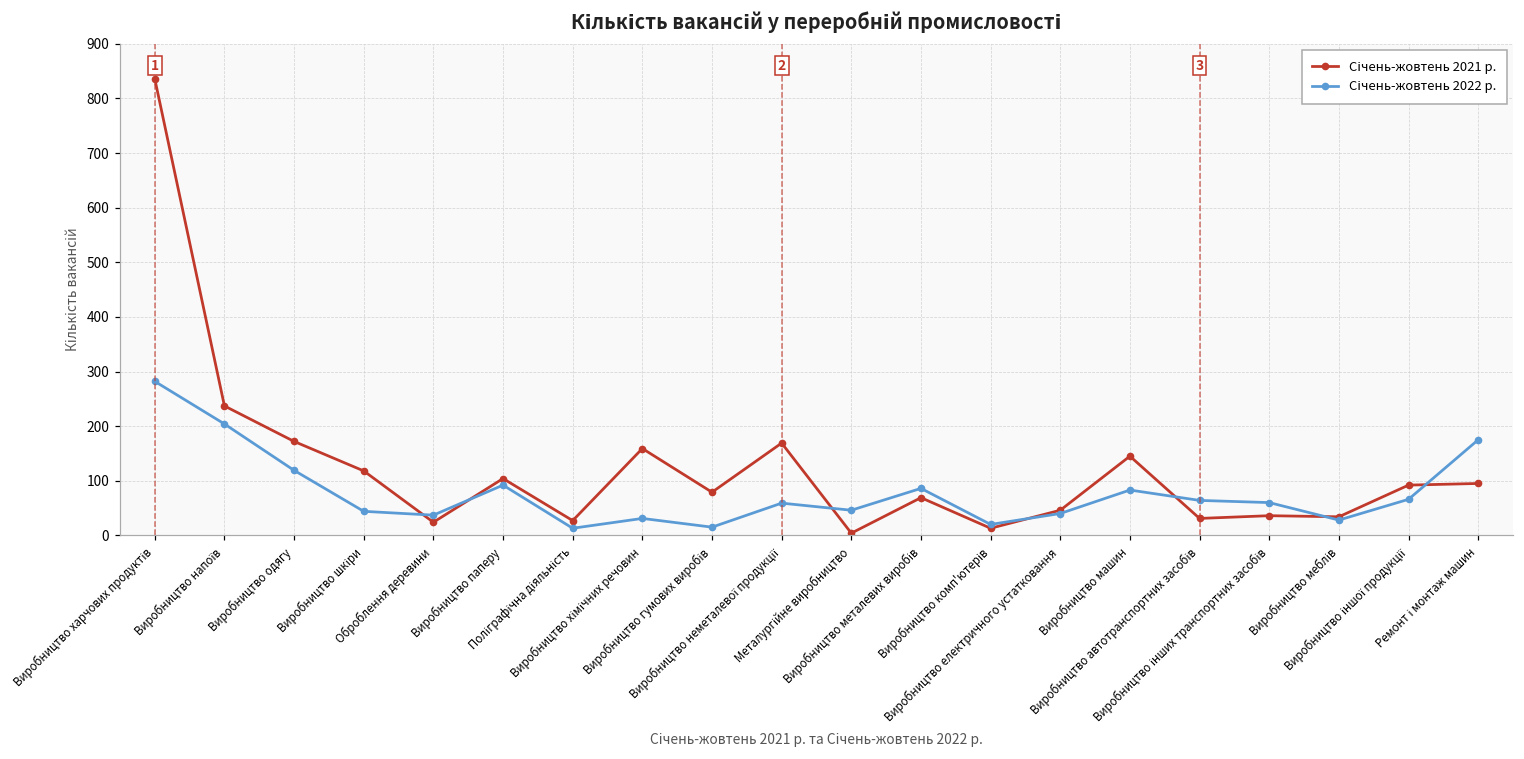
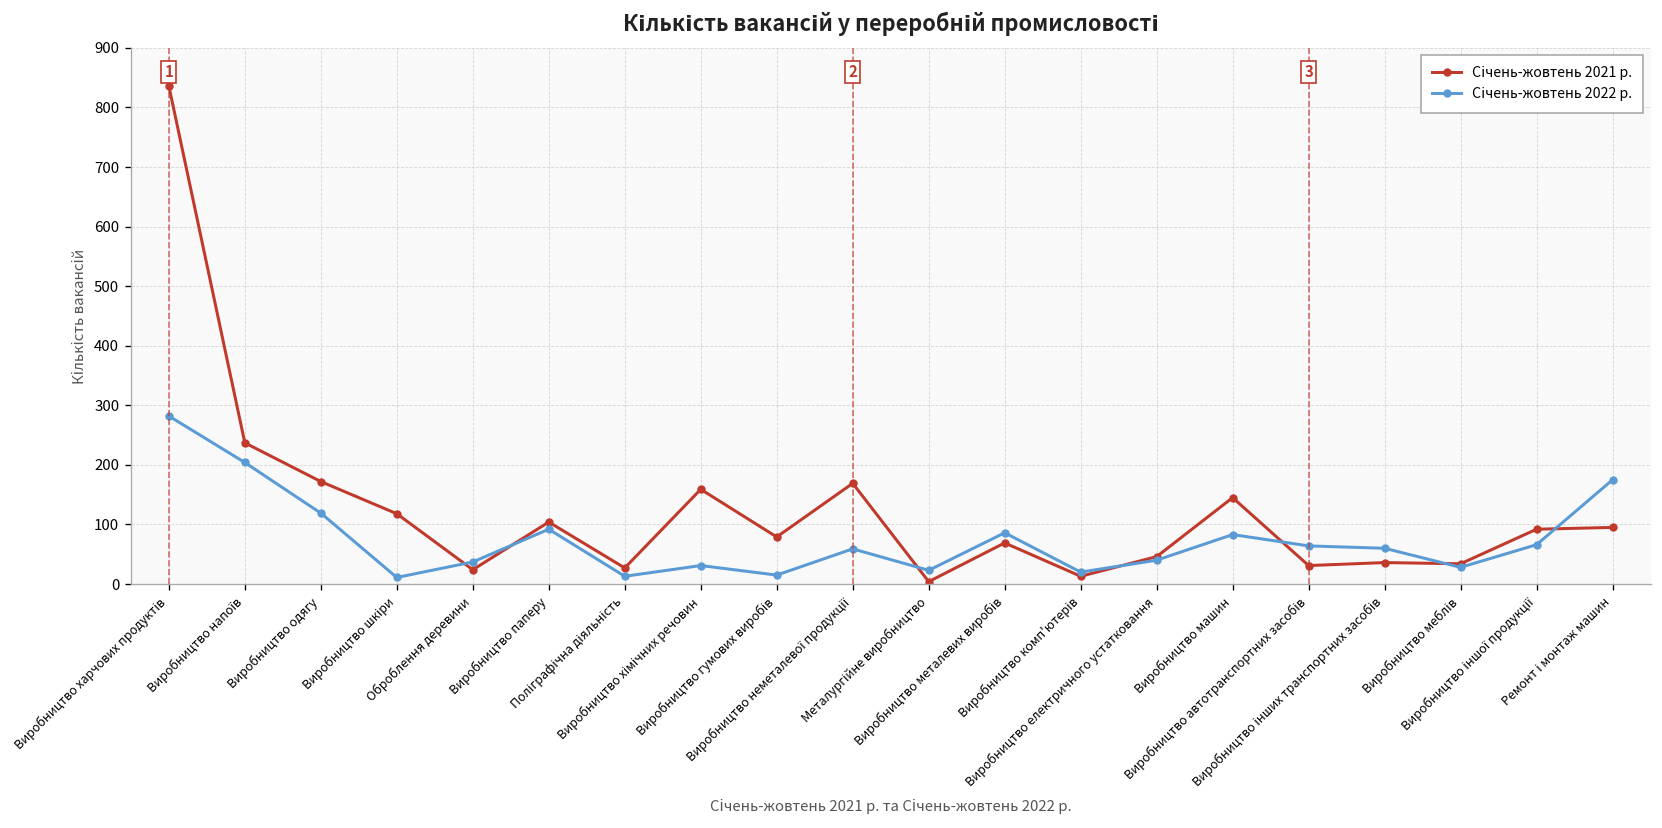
Січень-жовтень 2022 р., Виробництво шкіри: 40 -> 10
Січень-жовтень 2022 р., Металургійне виробництво: 50 -> 20
